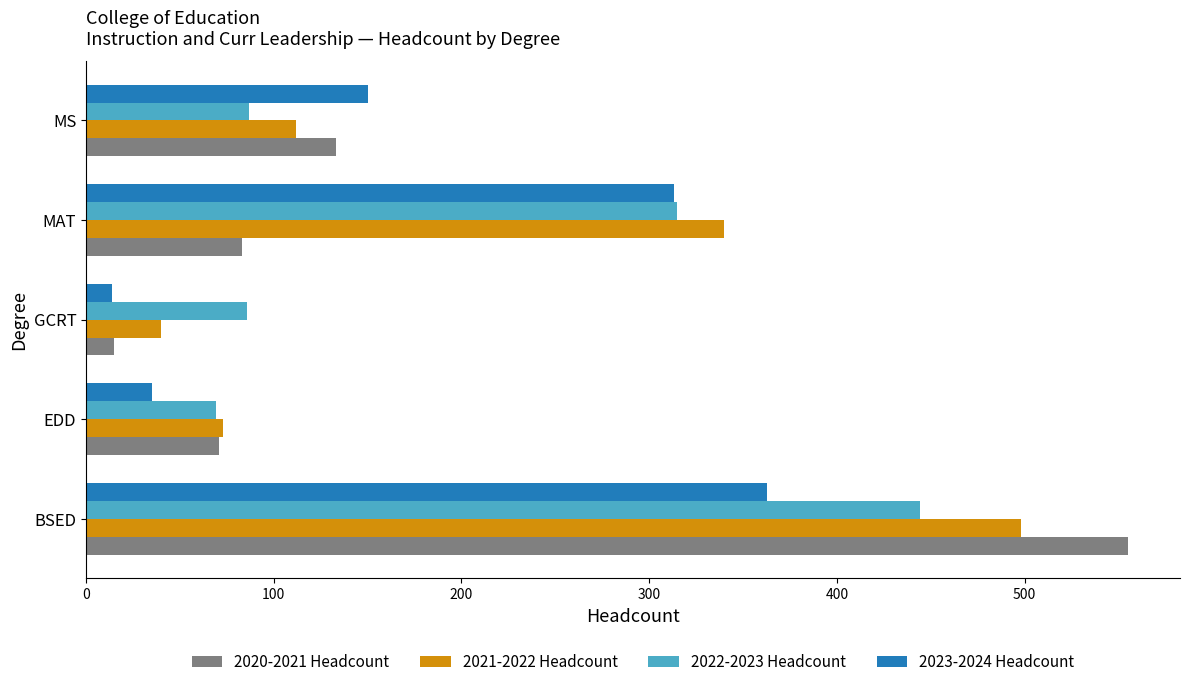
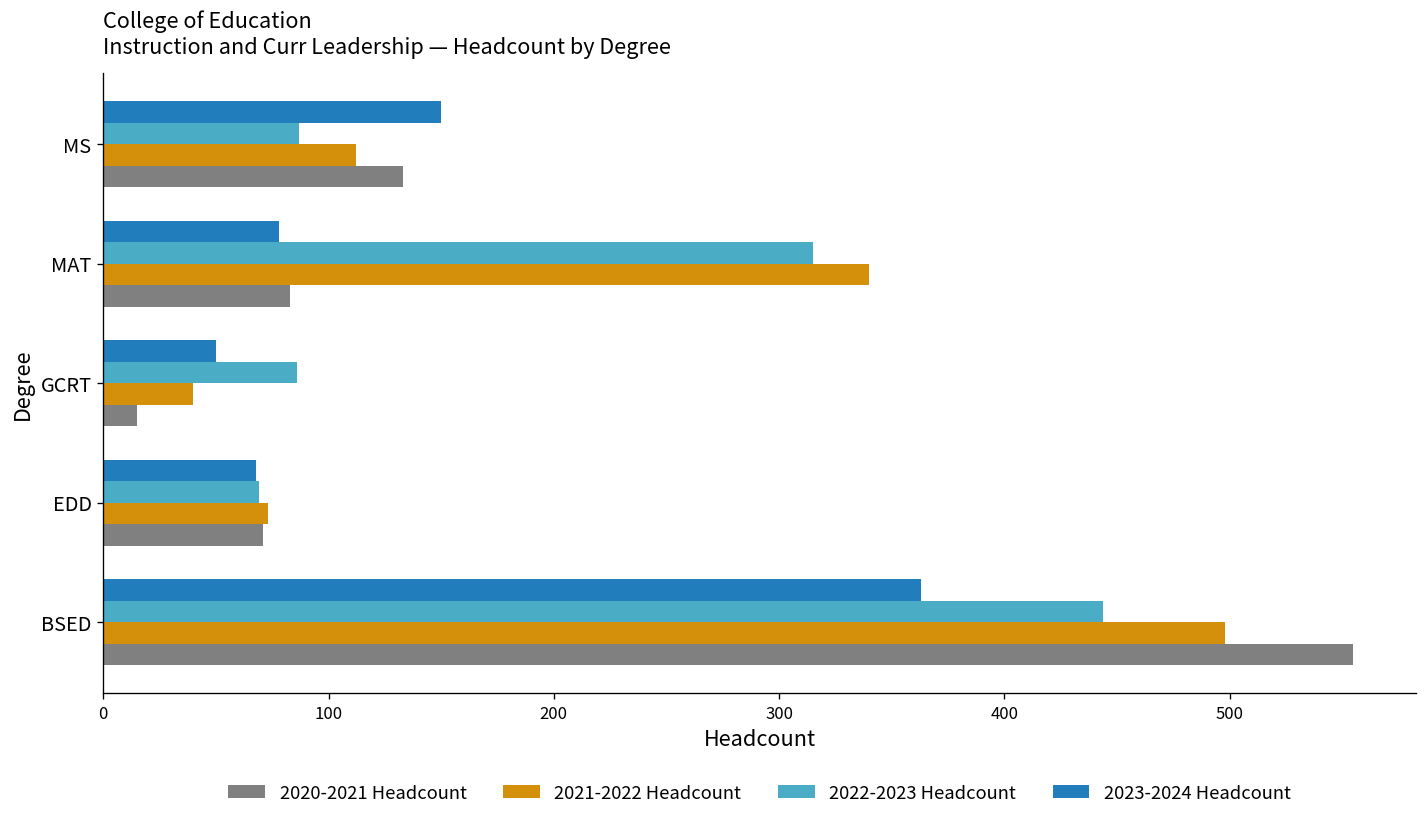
2023-2024 Headcount, MAT: 313 -> 78
2023-2024 Headcount, GCRT: 14 -> 50
2023-2024 Headcount, EDD: 35 -> 68
